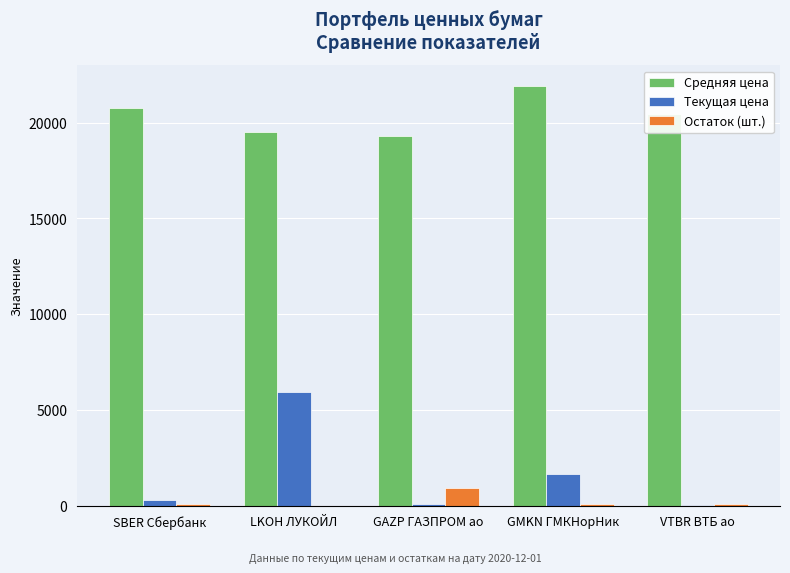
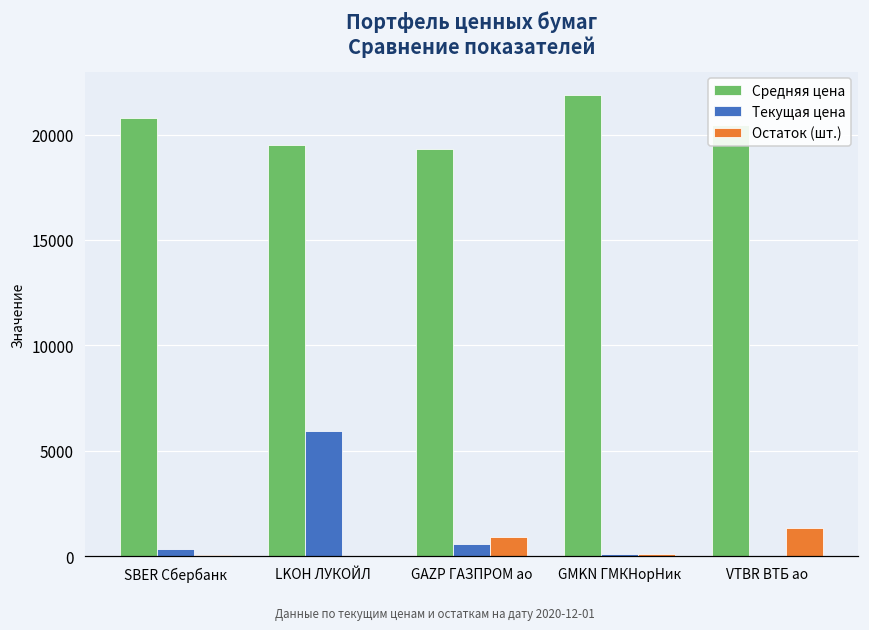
Текущая цена, GAZP ГАЗПРОМ ао: 100 -> 600
Текущая цена, GMKN ГМКНорНик: 1700 -> 100
Остаток (шт.), VTBR ВТБ ао: 100 -> 1300
